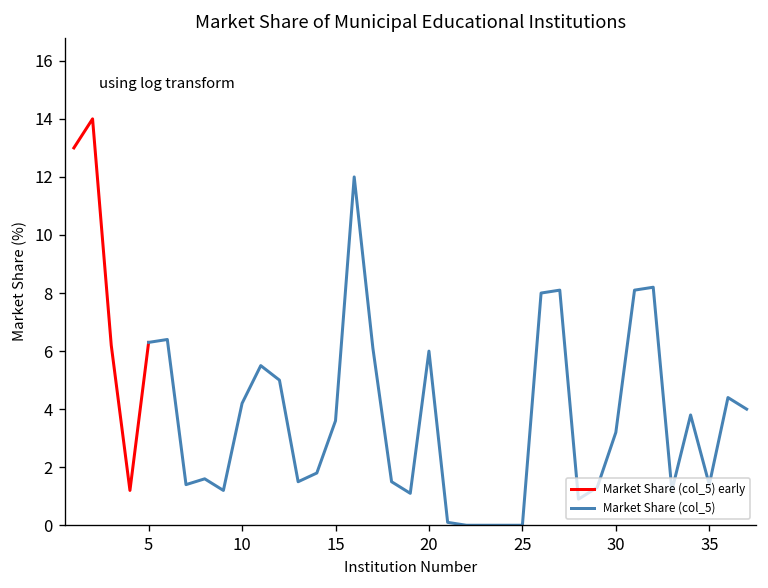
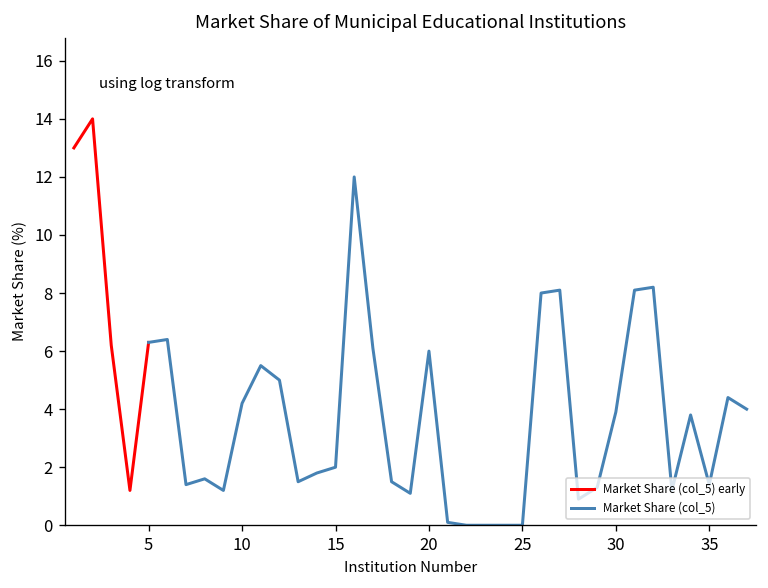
Market Share (col_5), 15: 3.6 -> 2.0
Market Share (col_5), 30: 3.2 -> 3.9
